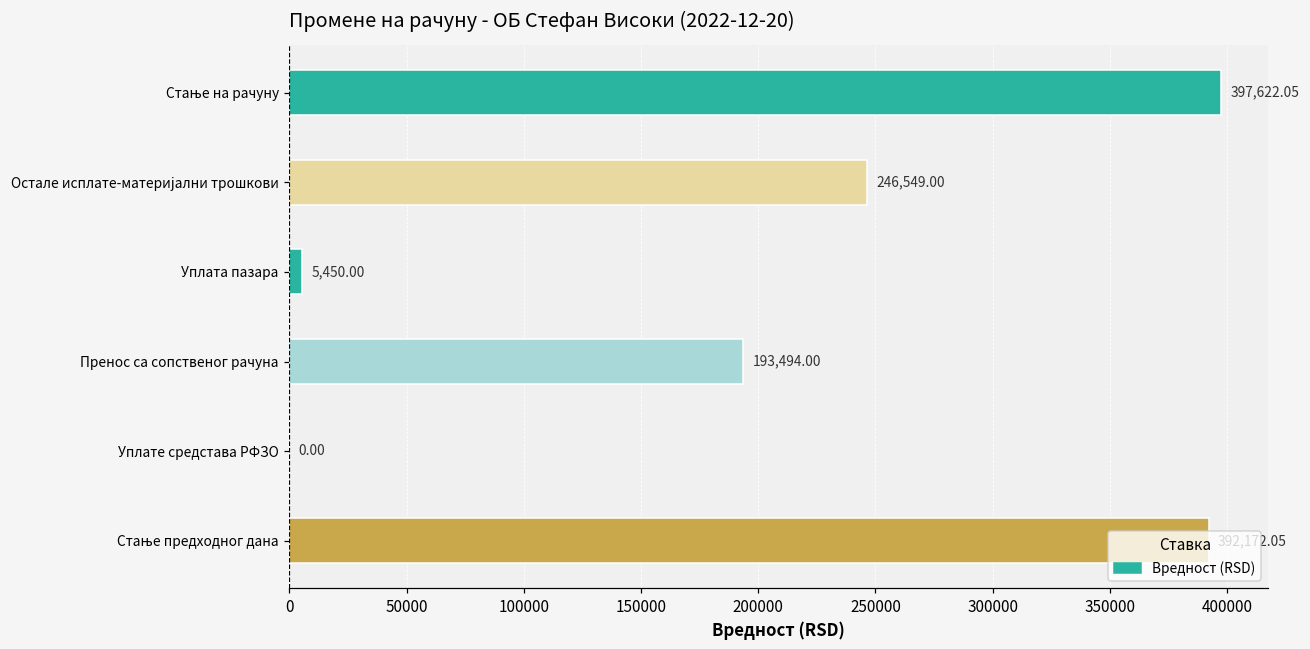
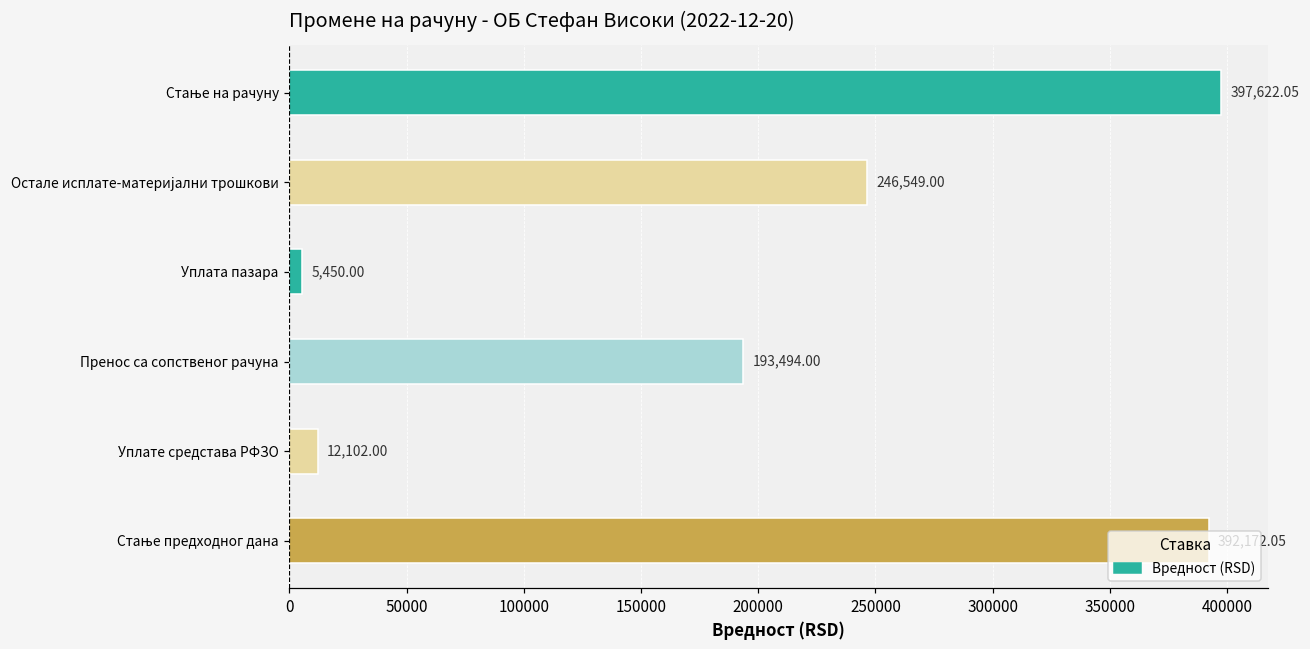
Уплате средстава РФЗО: 0.00 -> 12,102.00
